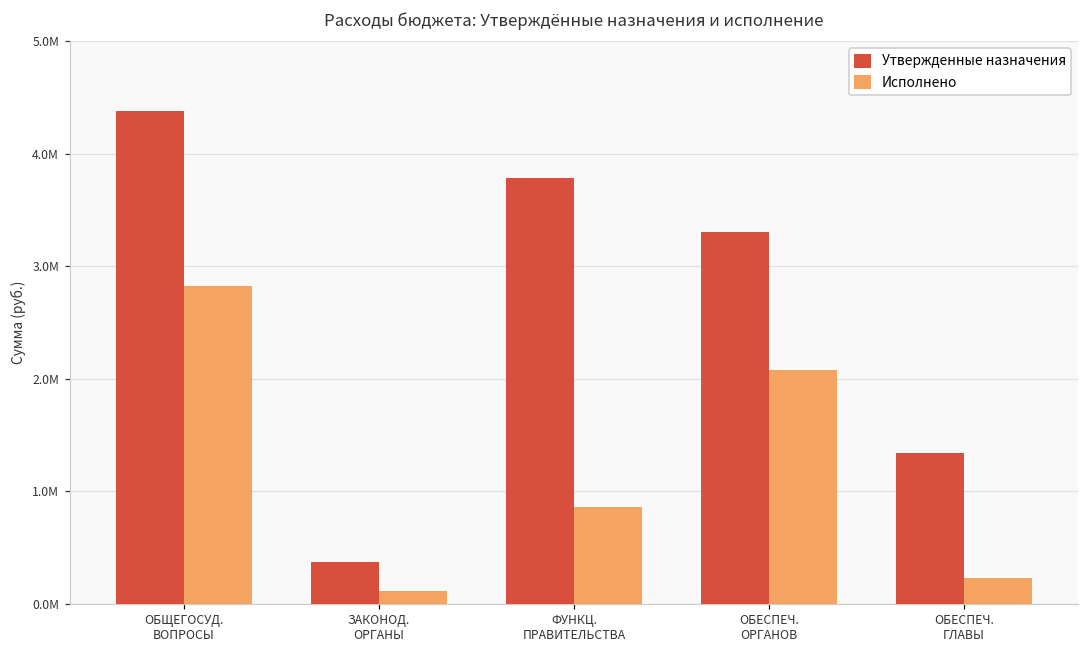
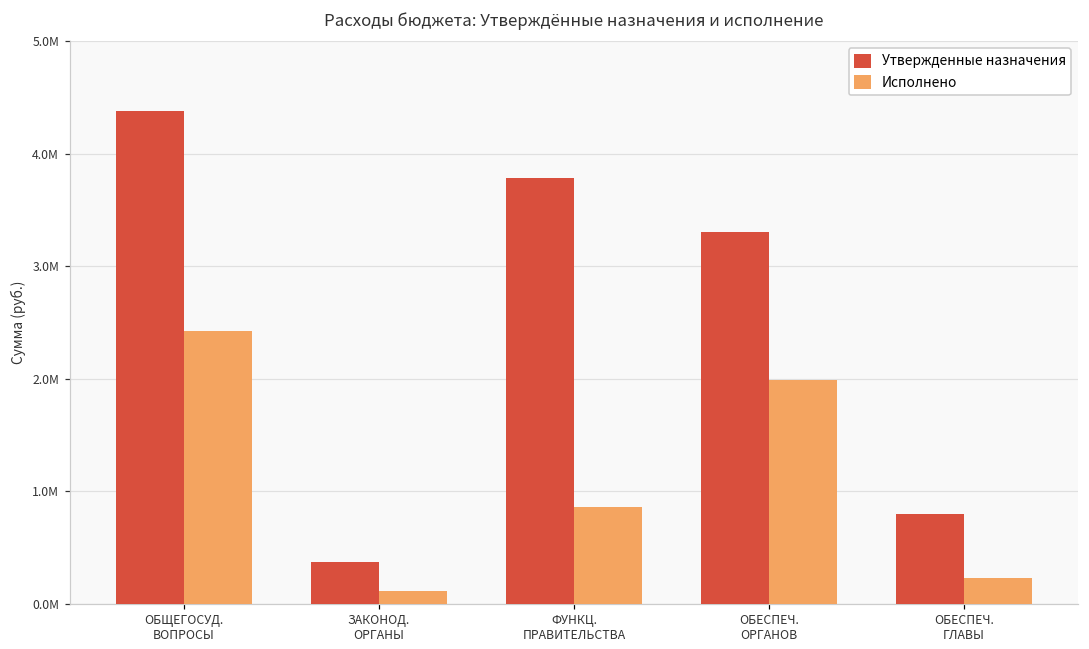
Исполнено, ОБЩЕГОСУД. ВОПРОСЫ: 2.82М -> 2.42М
Исполнено, ОБЕСПЕЧ. ОРГАНОВ: 2.08М -> 1.99М
Утвержденные назначения, ОБЕСПЕЧ. ГЛАВЫ: 1.34М -> 0.79М
